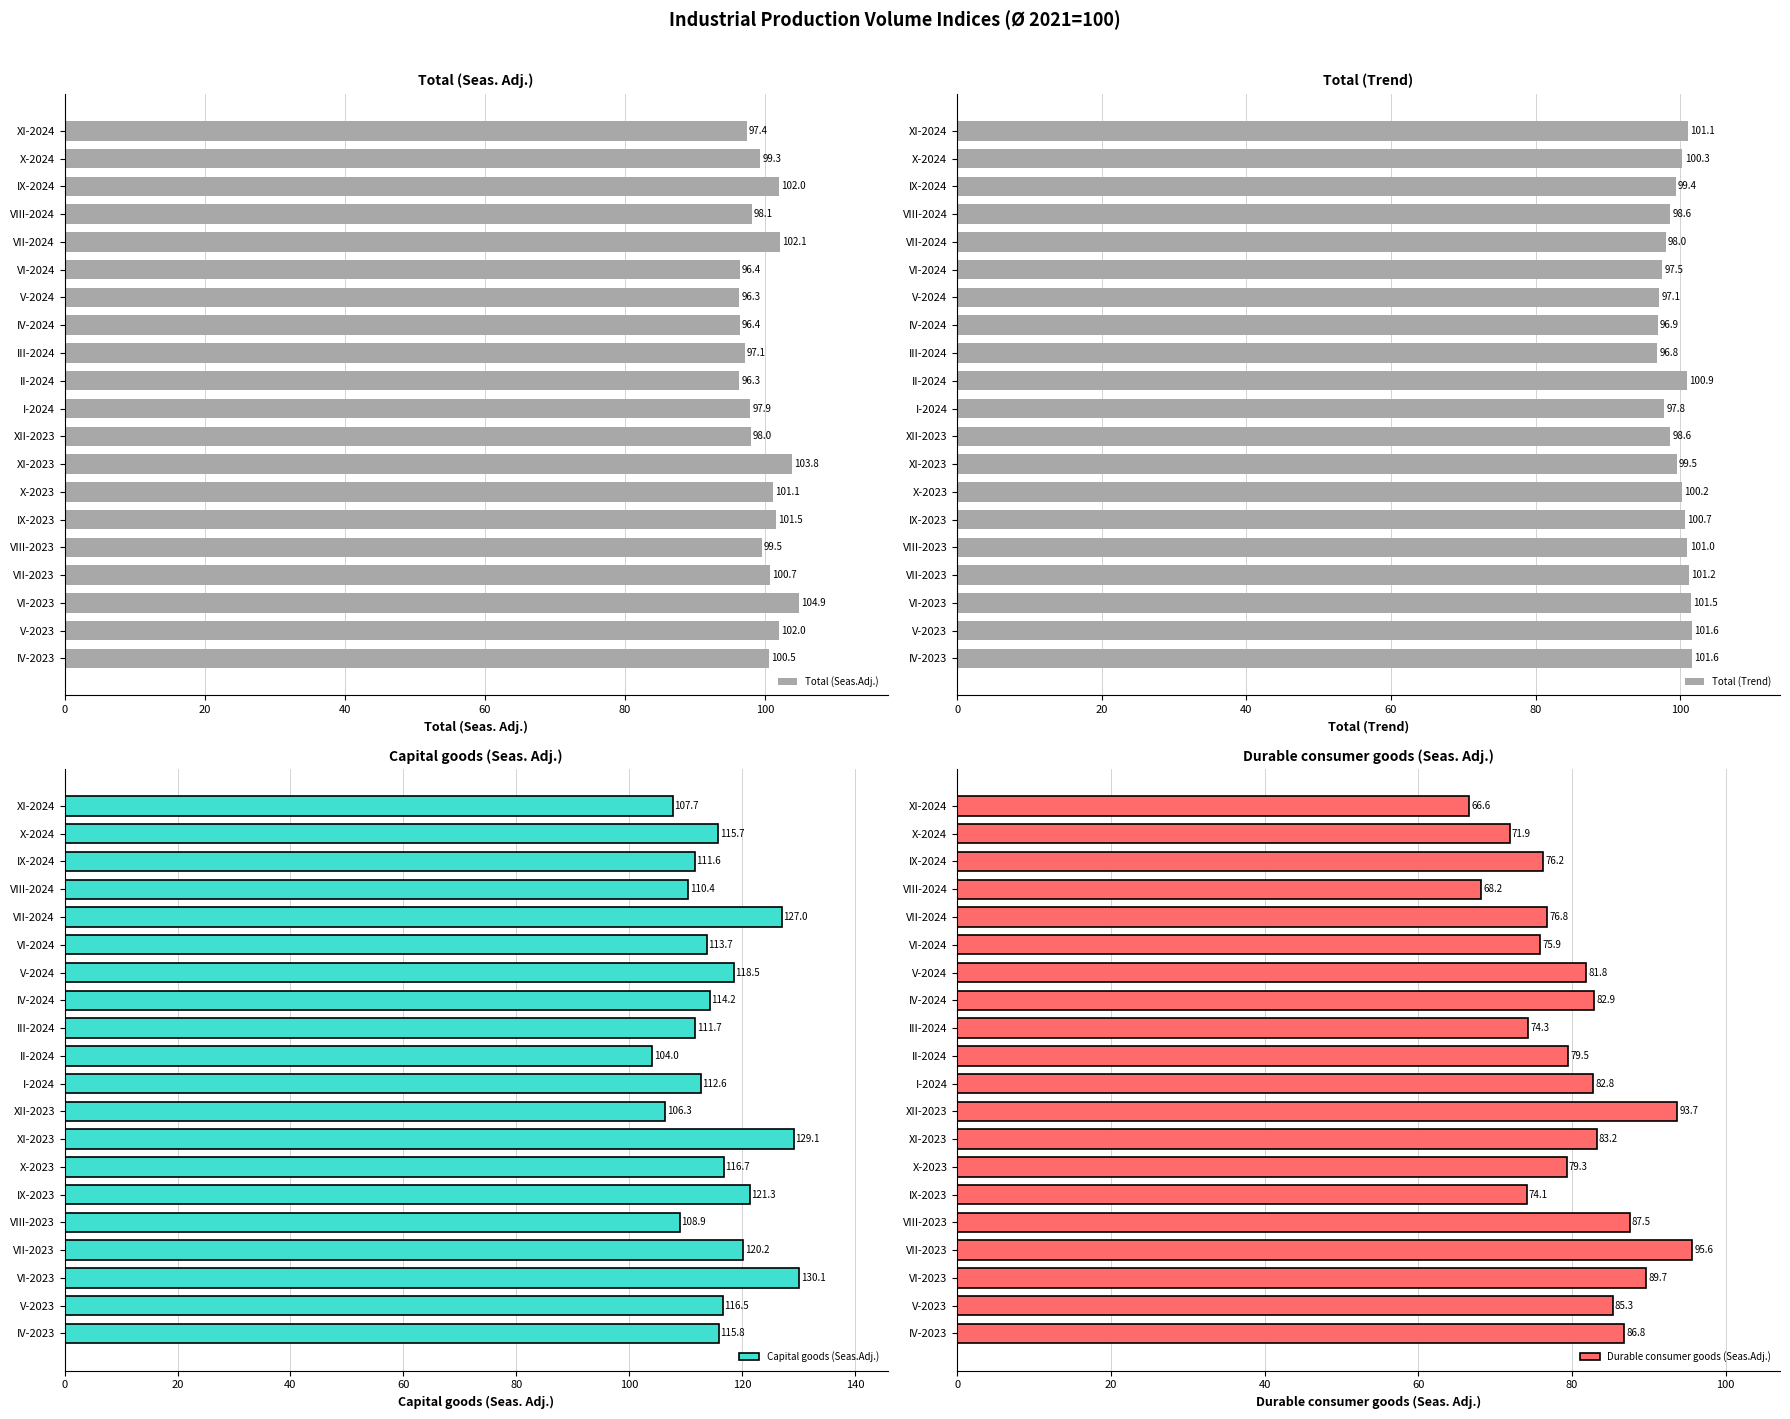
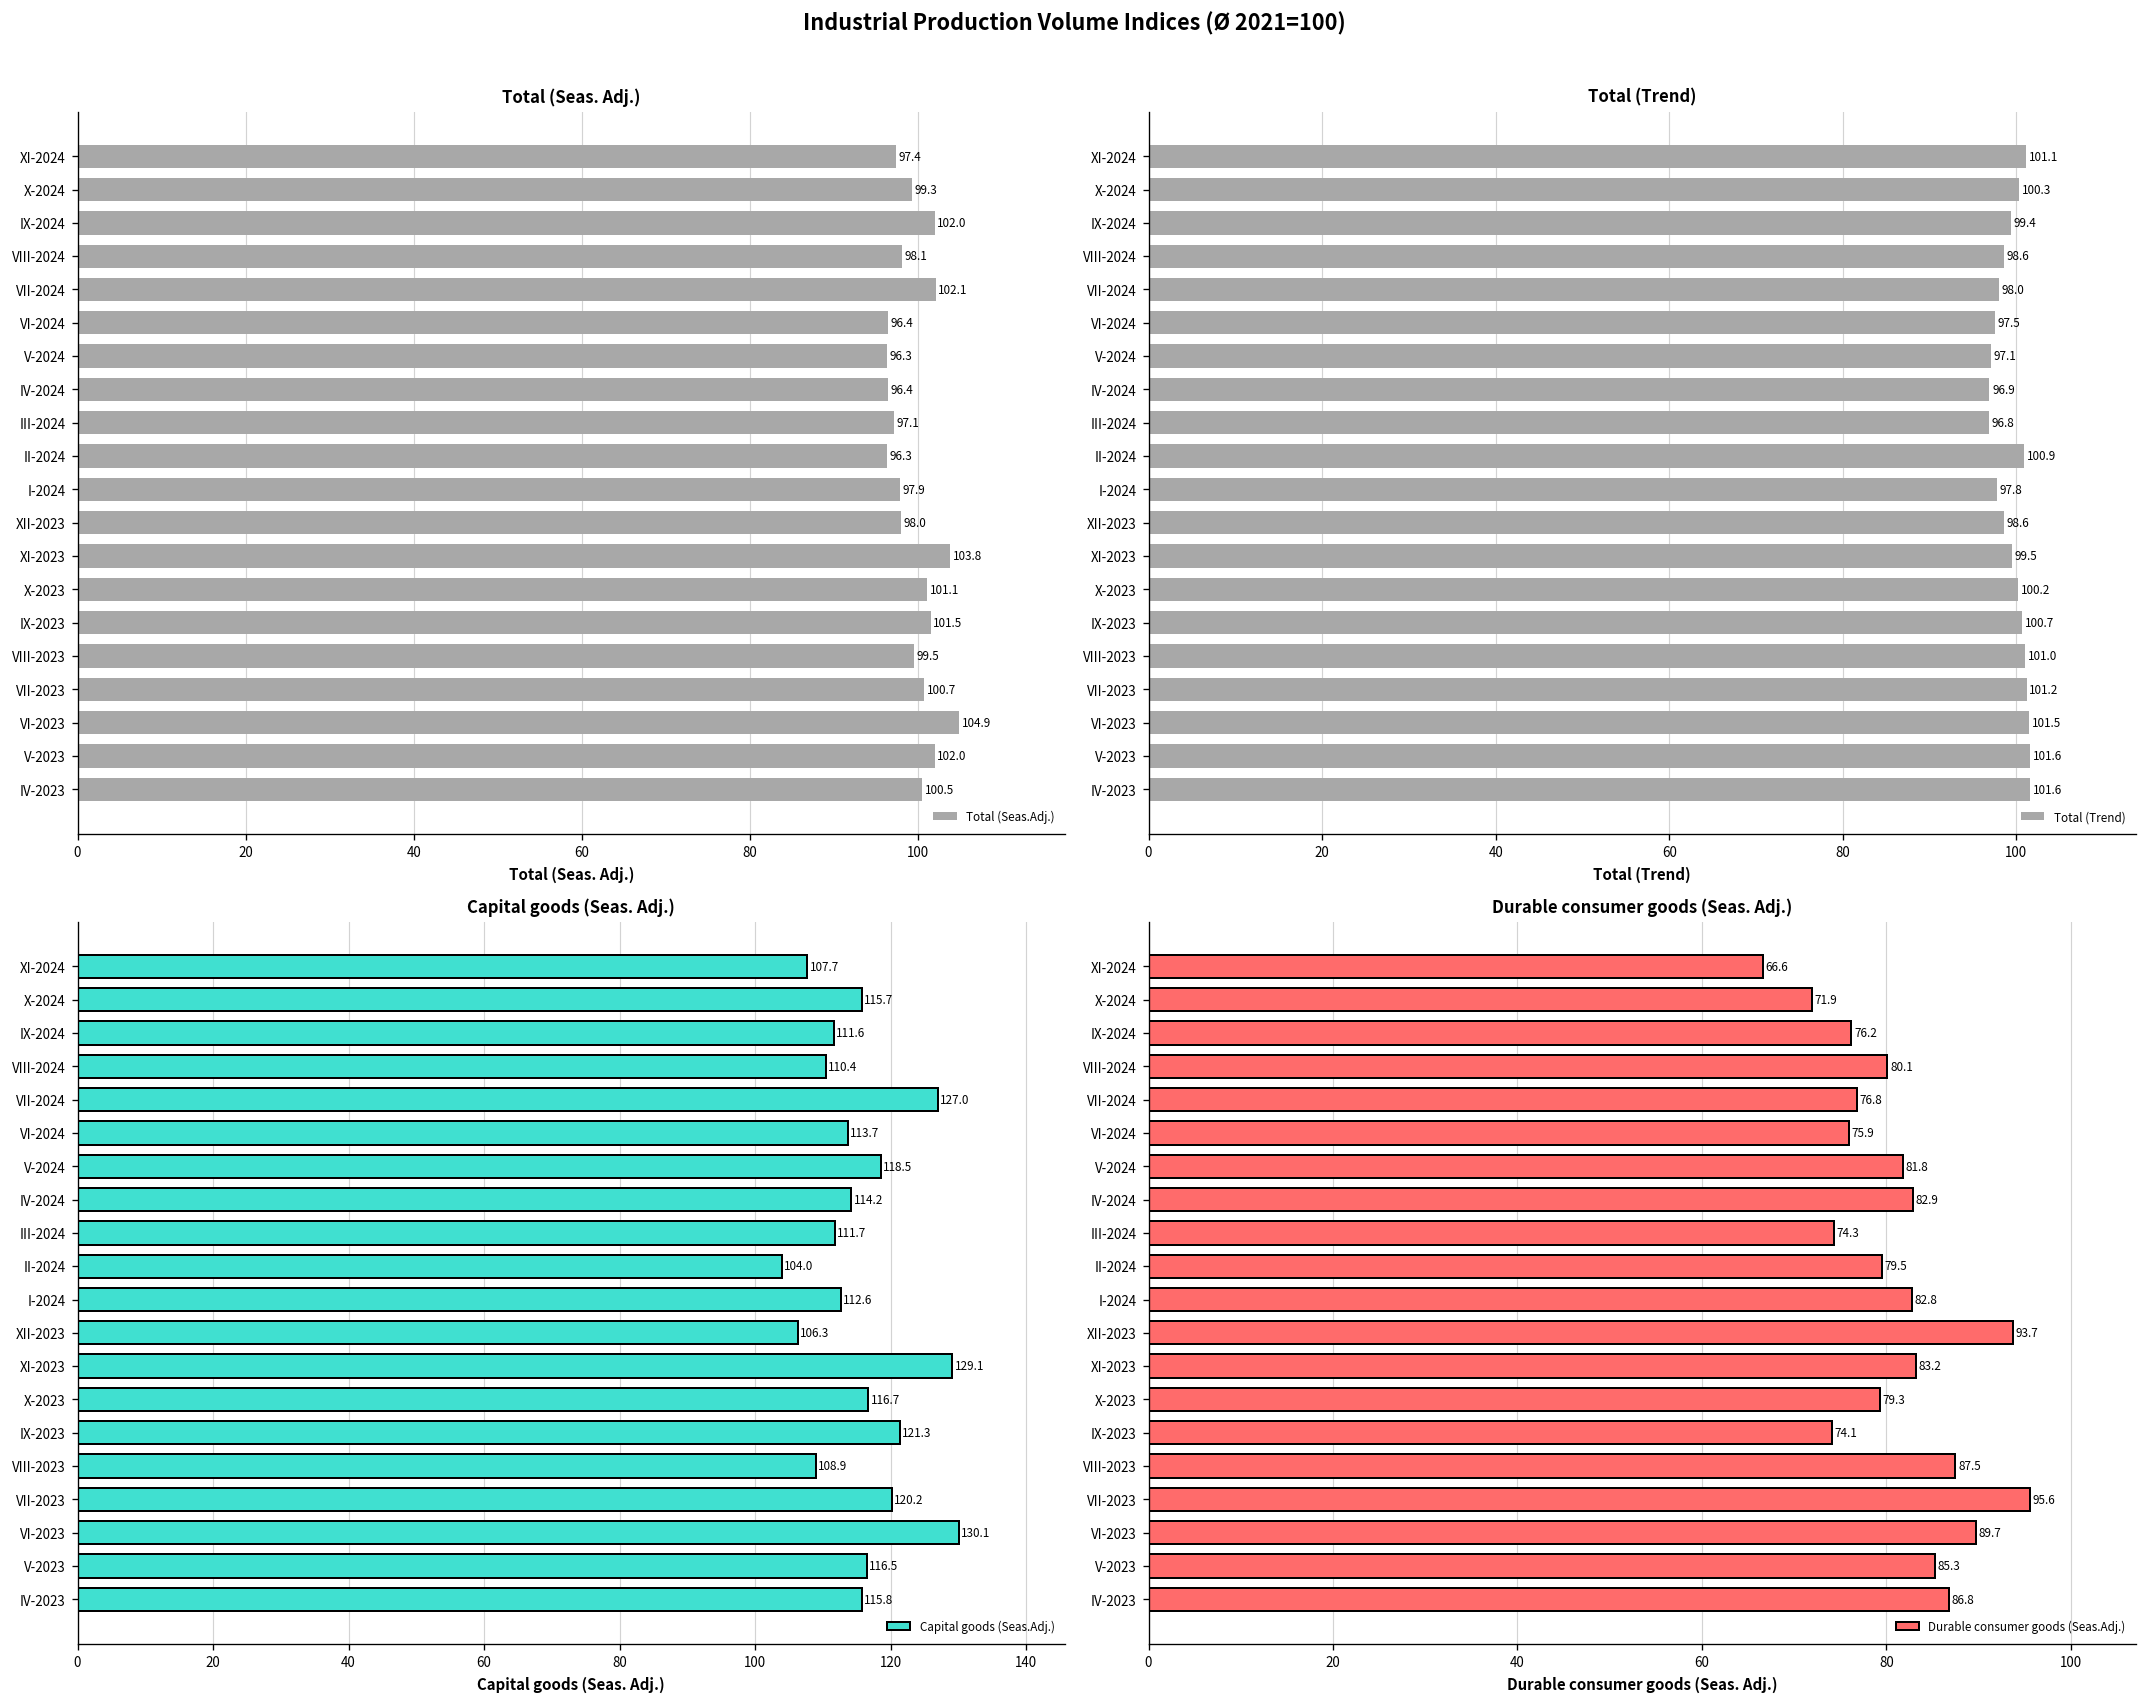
Durable consumer goods (Seas. Adj.), VIII-2024: 68.2 -> 80.1
